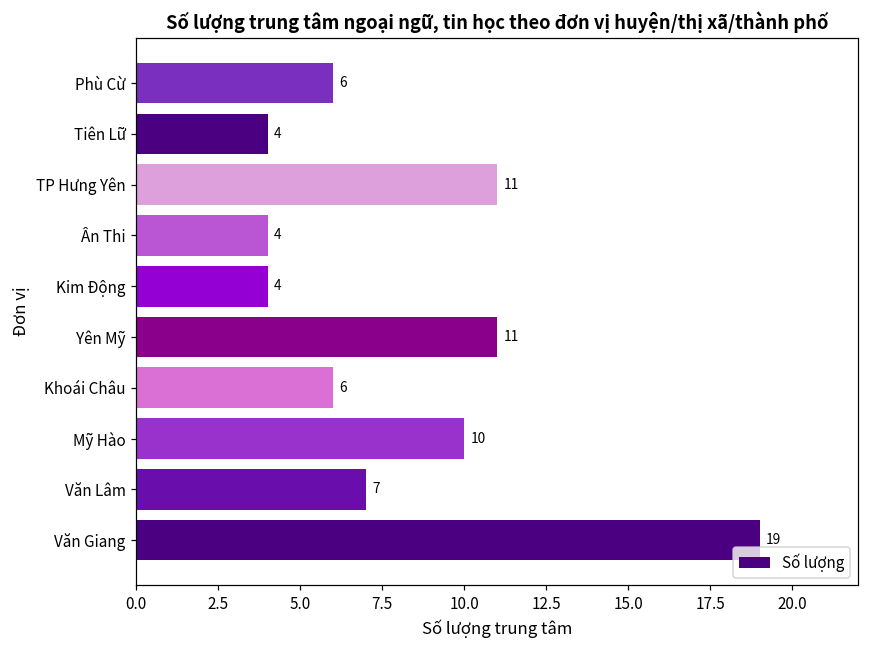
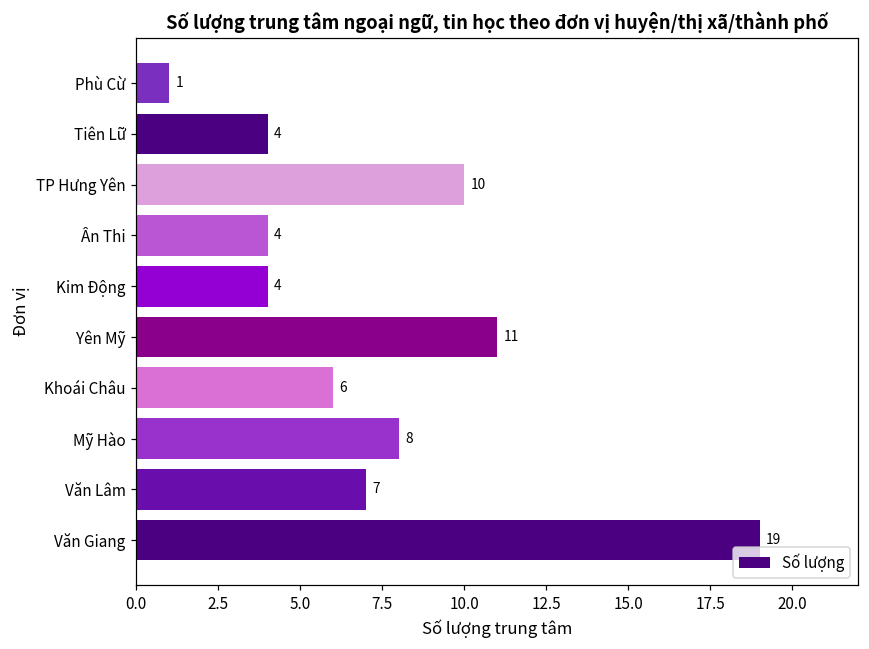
Phù Cừ: 6 -> 1
TP Hưng Yên: 11 -> 10
Mỹ Hào: 10 -> 8
